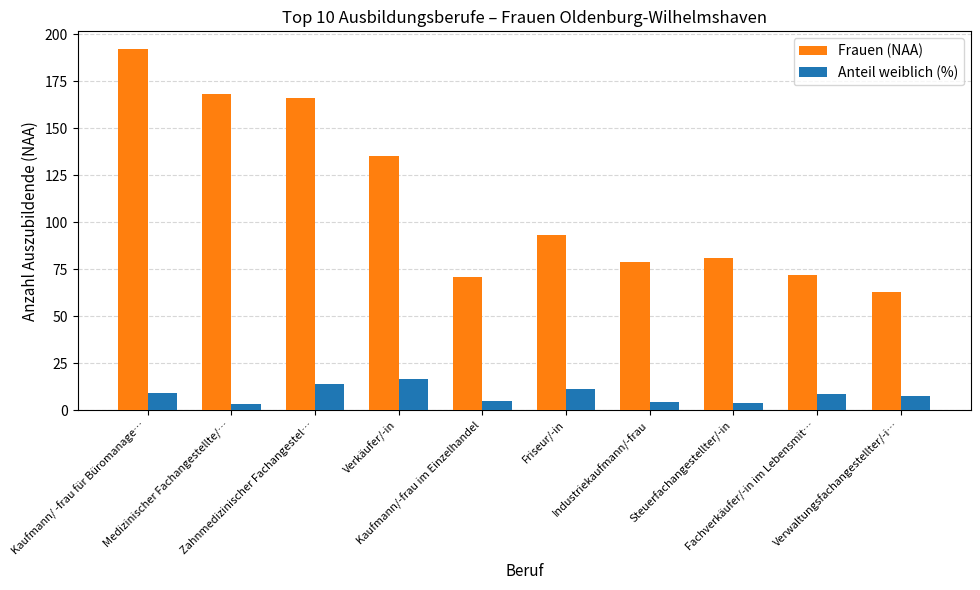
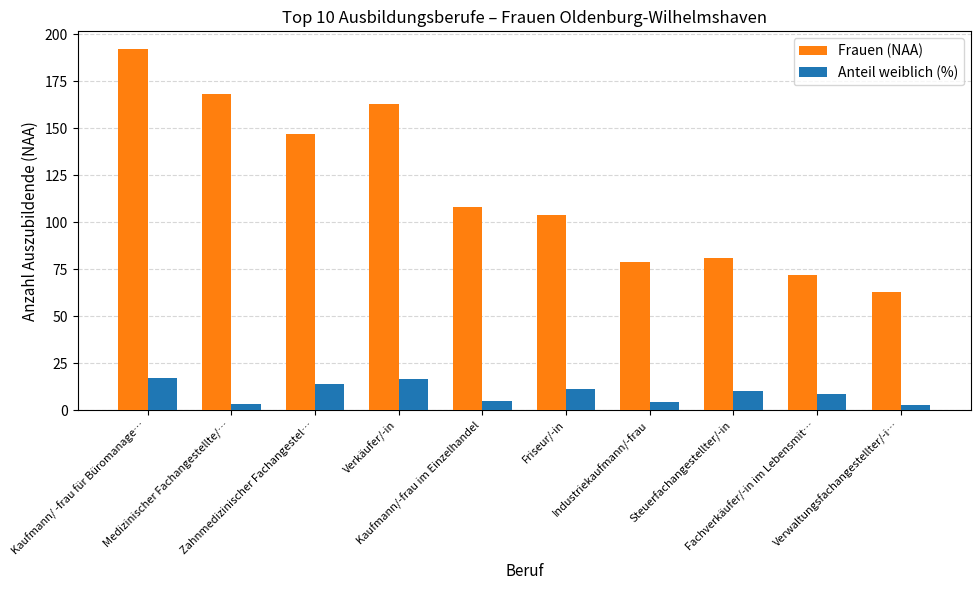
Anteil weiblich (%), Kaufmann/ -frau für Büromanage…: 9 -> 17
Frauen (NAA), Zahnmedizinischer Fachangestel…: 166 -> 147
Frauen (NAA), Verkäufer/-in: 135 -> 163
Frauen (NAA), Kaufmann/-frau im Einzelhandel: 71 -> 108
Frauen (NAA), Friseur/-in: 93 -> 104
Anteil weiblich (%), Steuerfachangestellter/-in: 4 -> 10
Anteil weiblich (%), Verwaltungsfachangestellter/-i…: 8 -> 3
